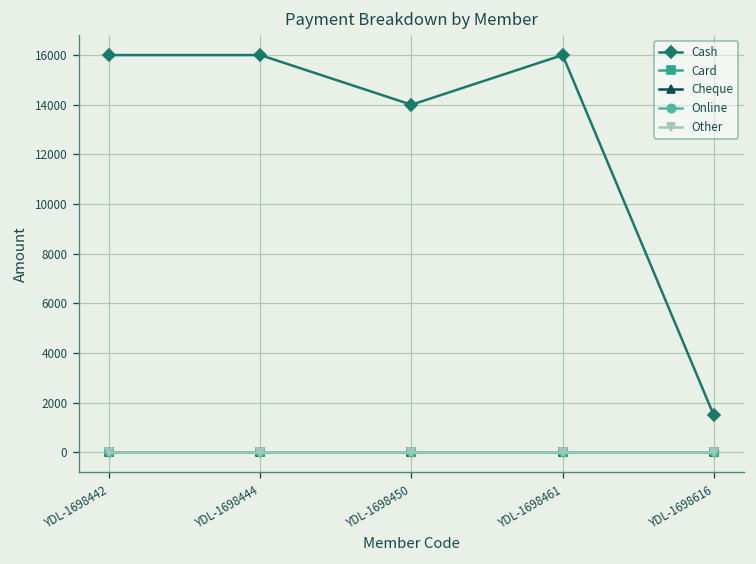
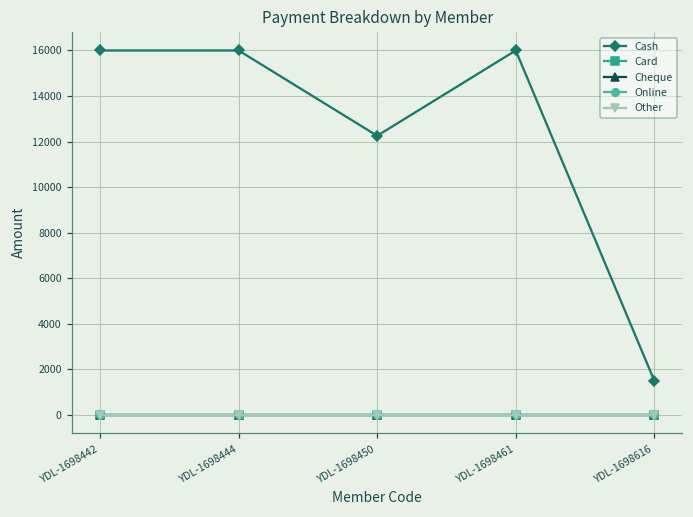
Cash, YDL-1698450: 14000 -> 12300
